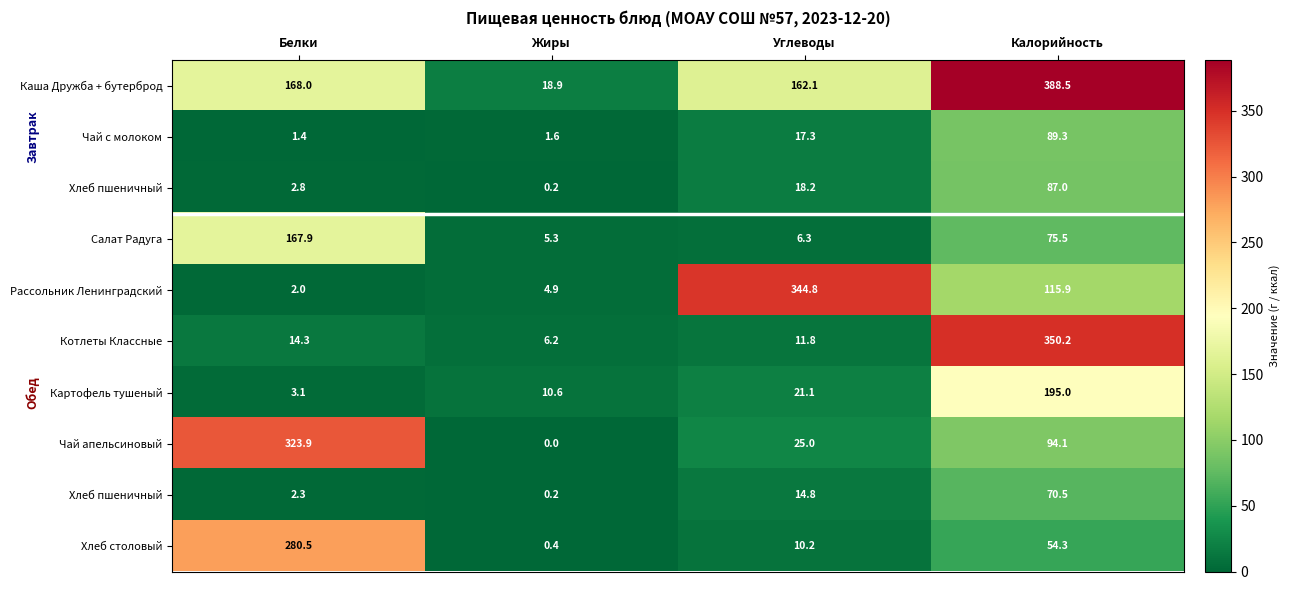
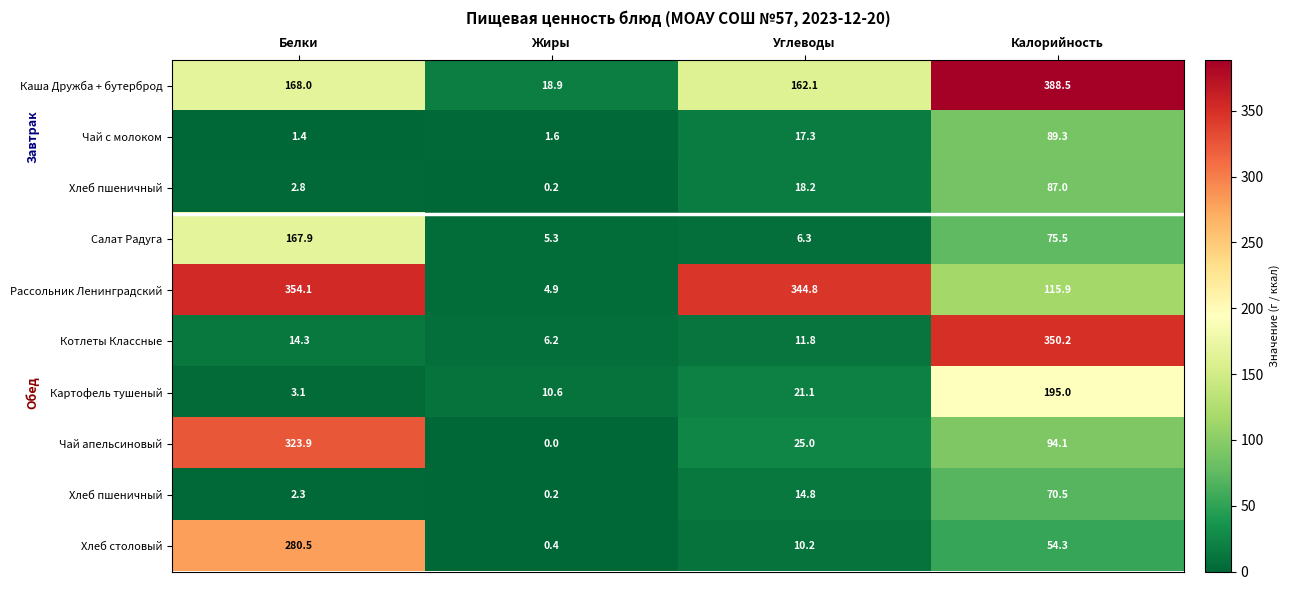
Рассольник Ленинградский, Белки: 2.0 -> 354.1
